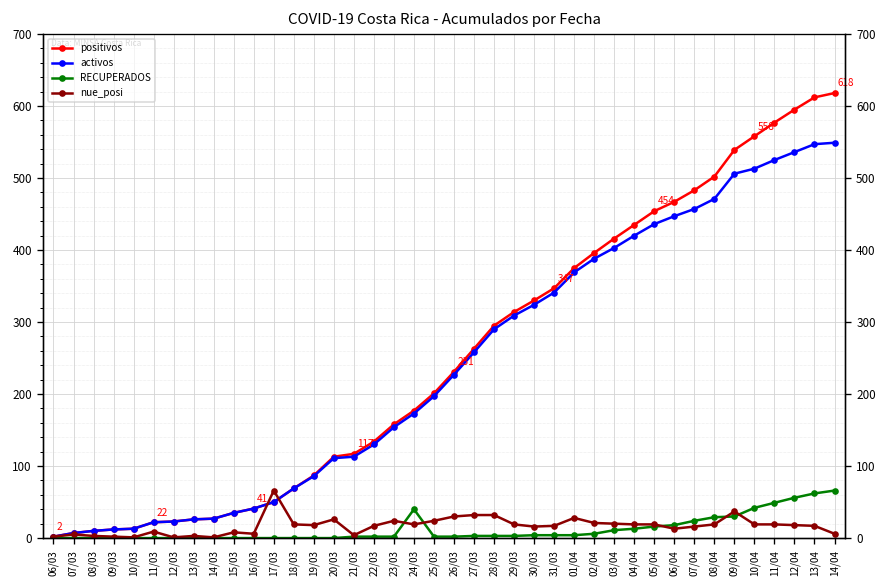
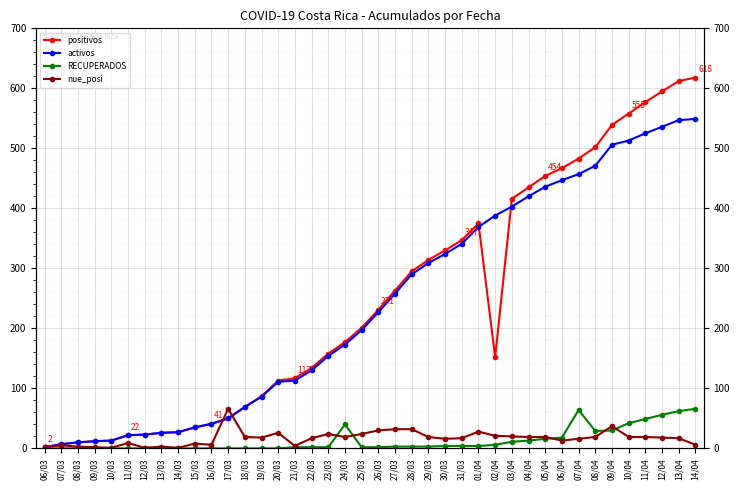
positivos, 02/04: 400 -> 150
RECUPERADOS, 07/04: 20 -> 60
